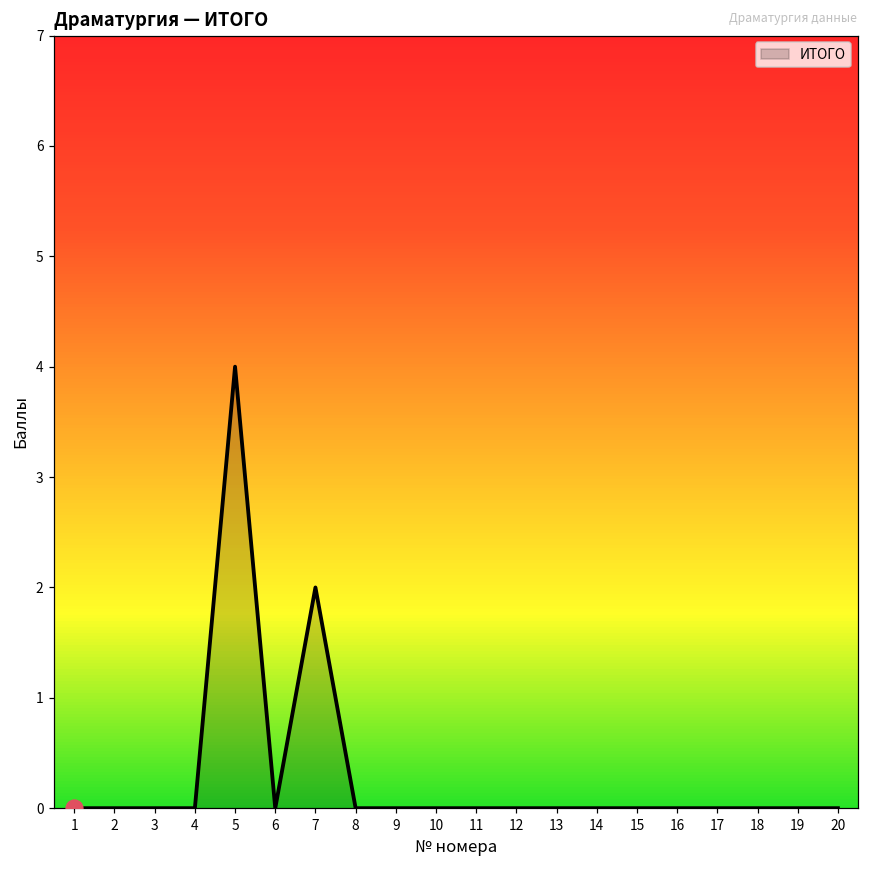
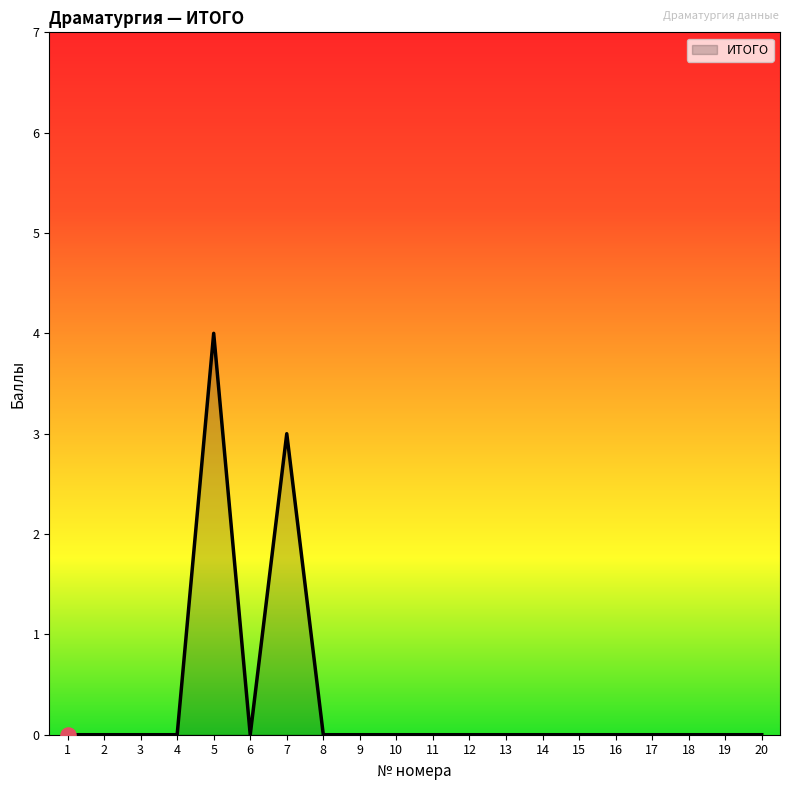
ИТОГО, 7: 2 -> 3
